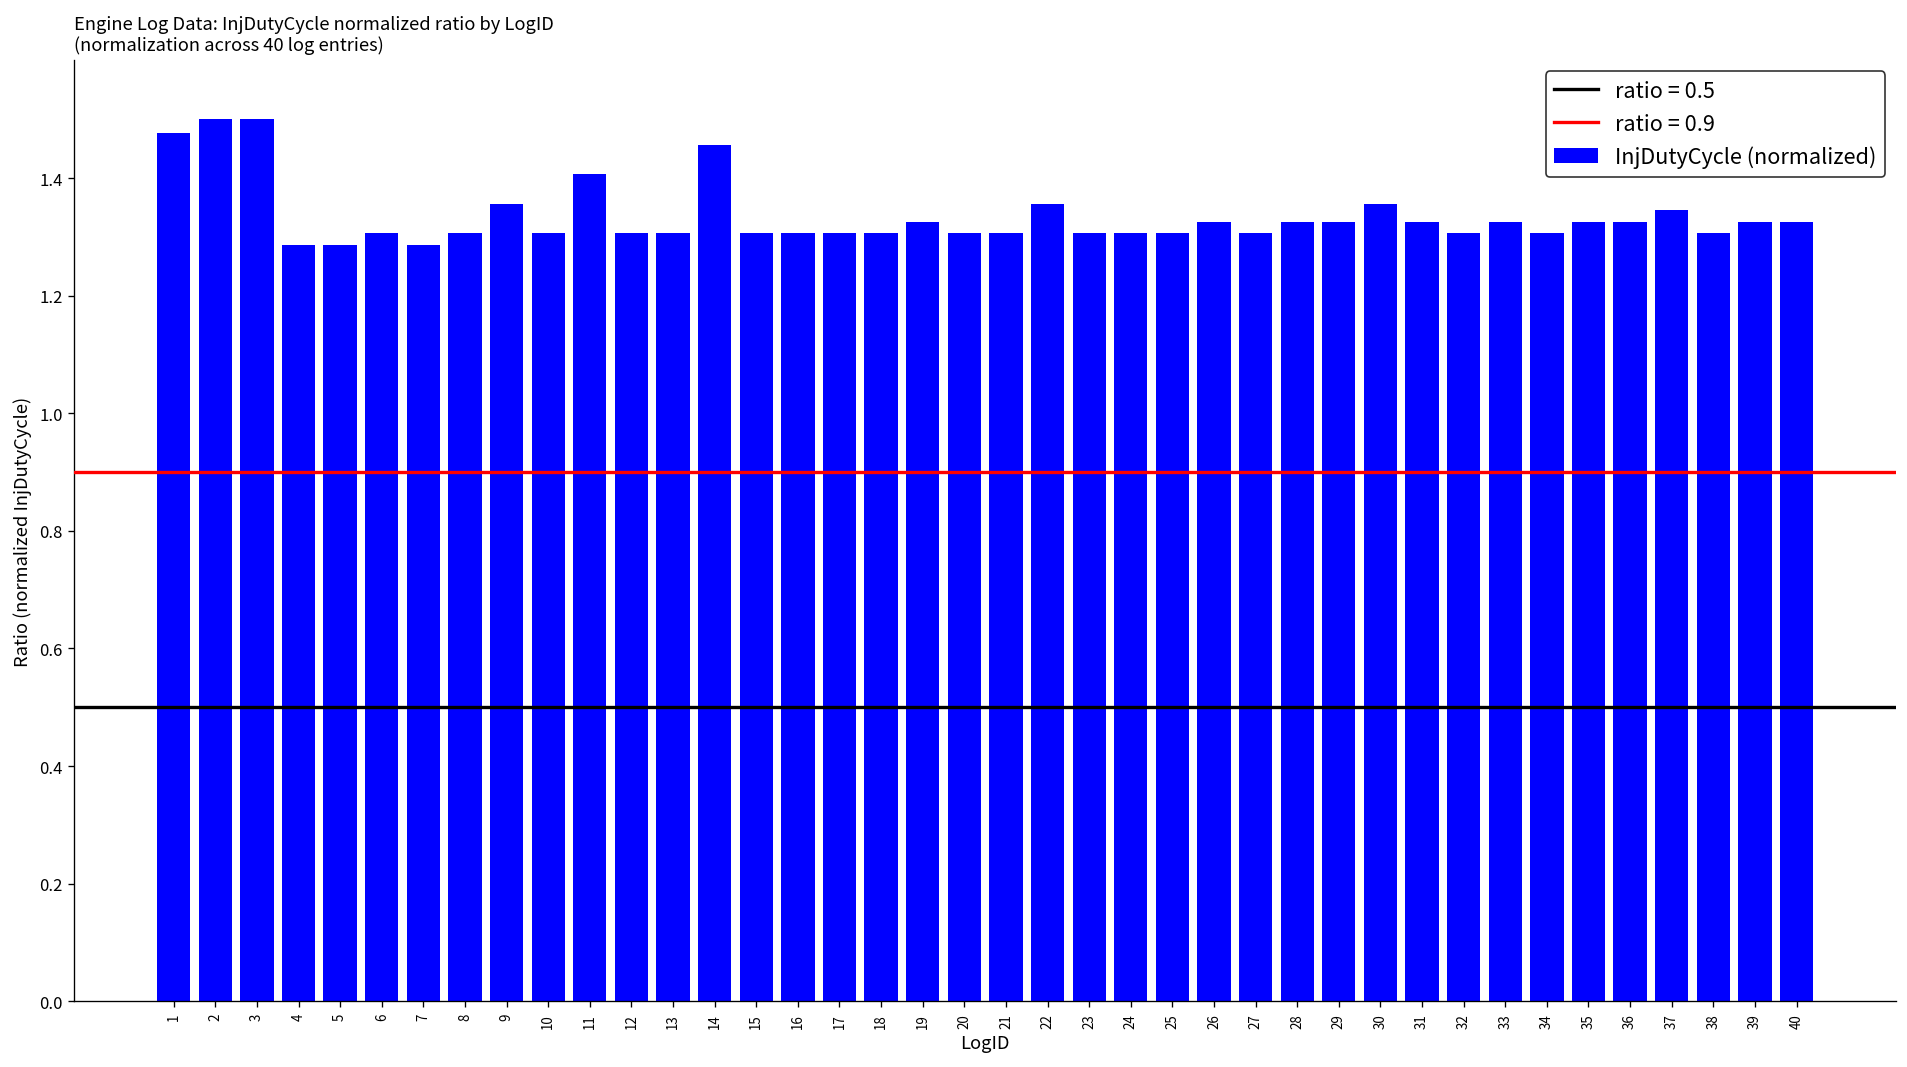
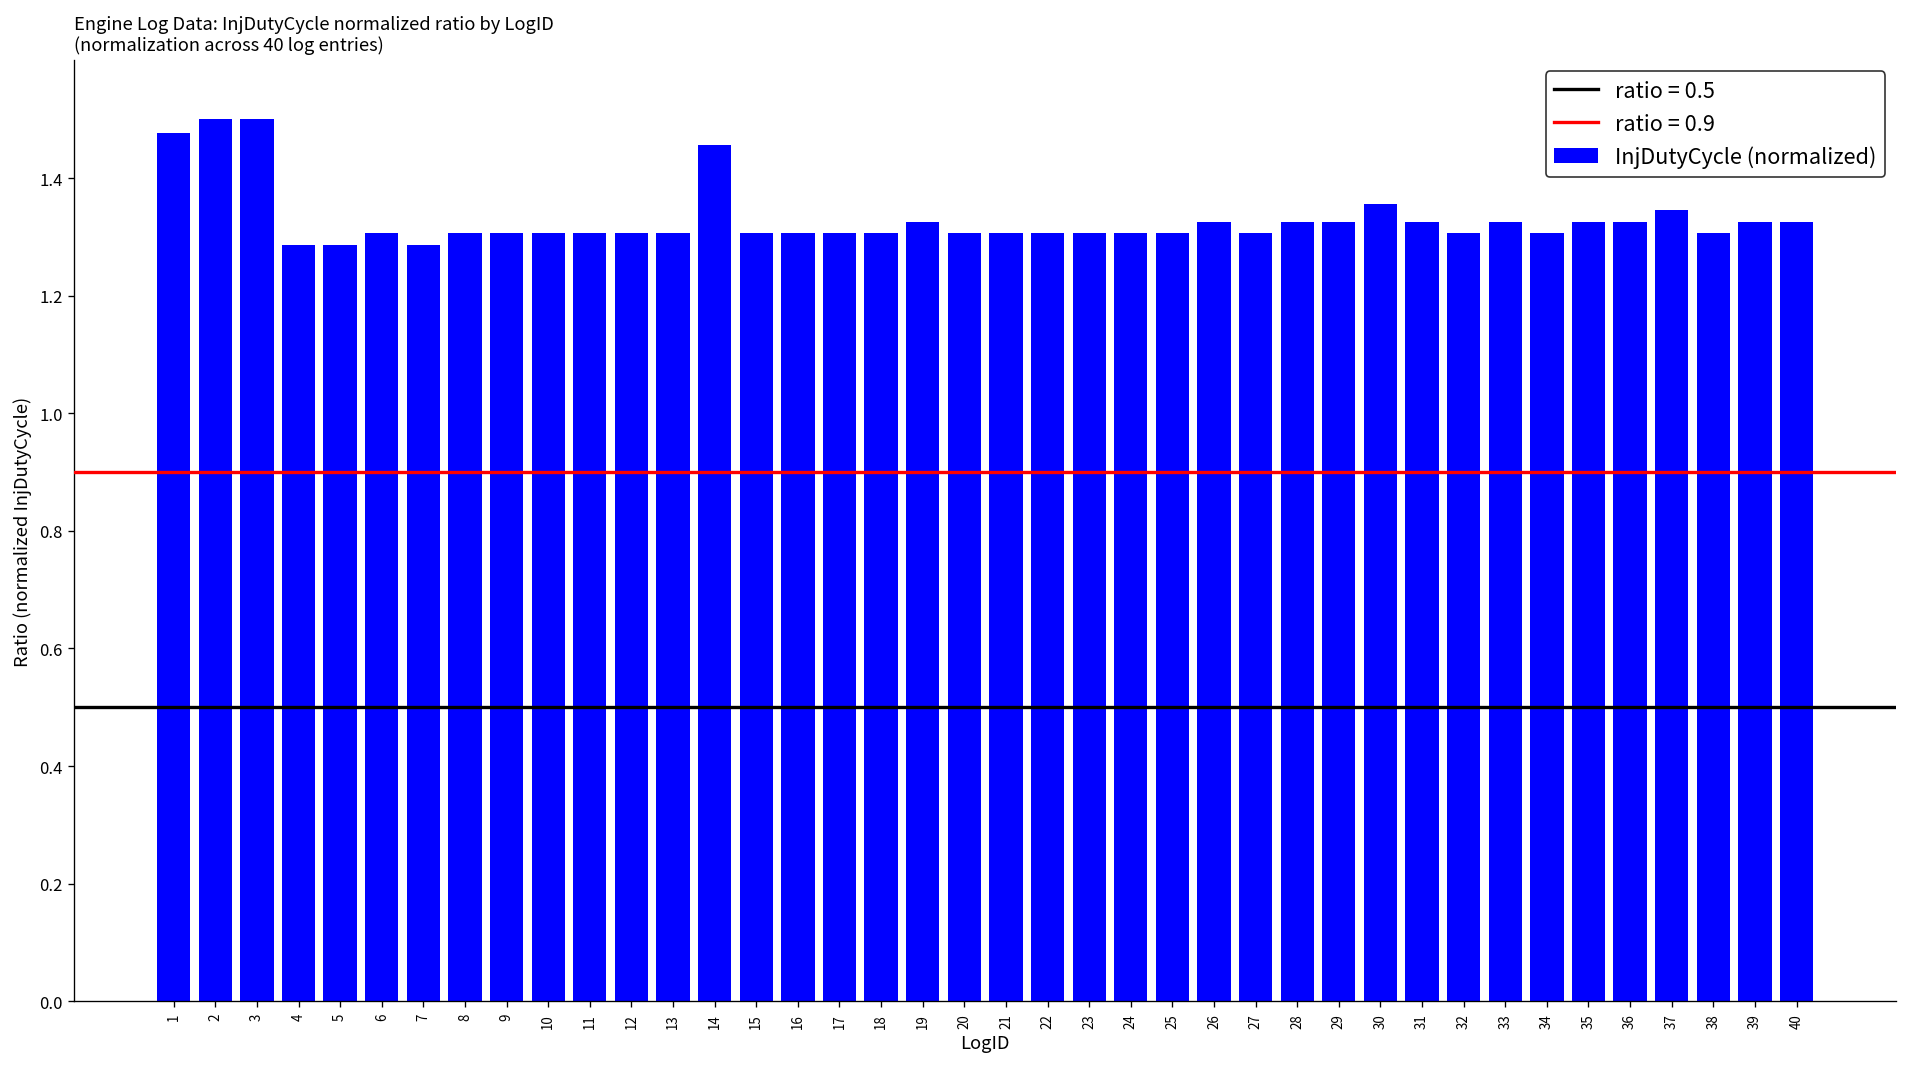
9: 1.36 -> 1.31
11: 1.41 -> 1.31
22: 1.36 -> 1.31
